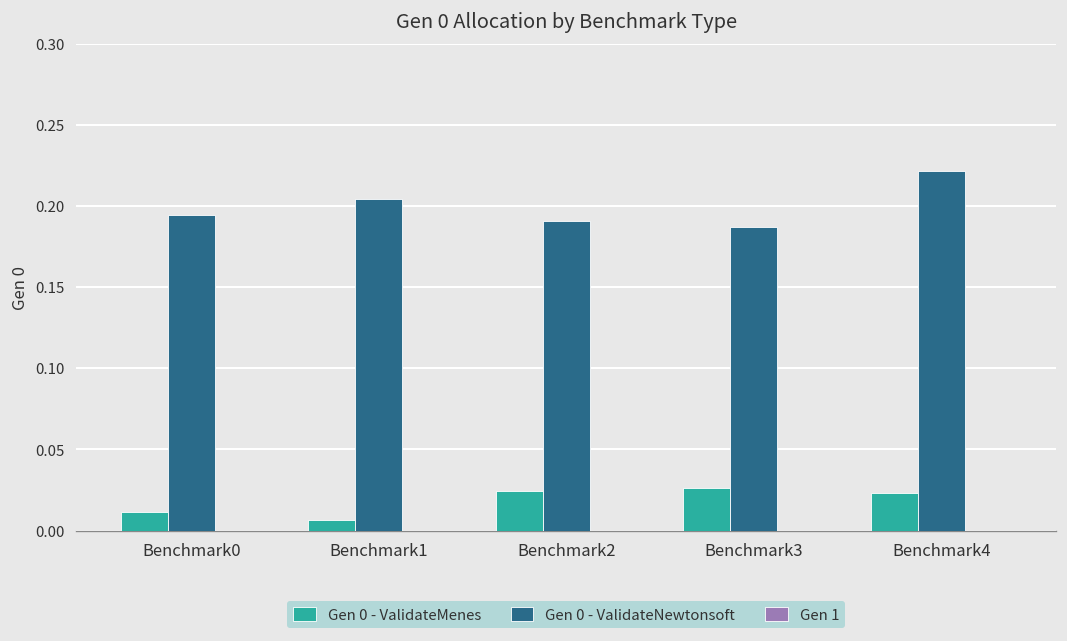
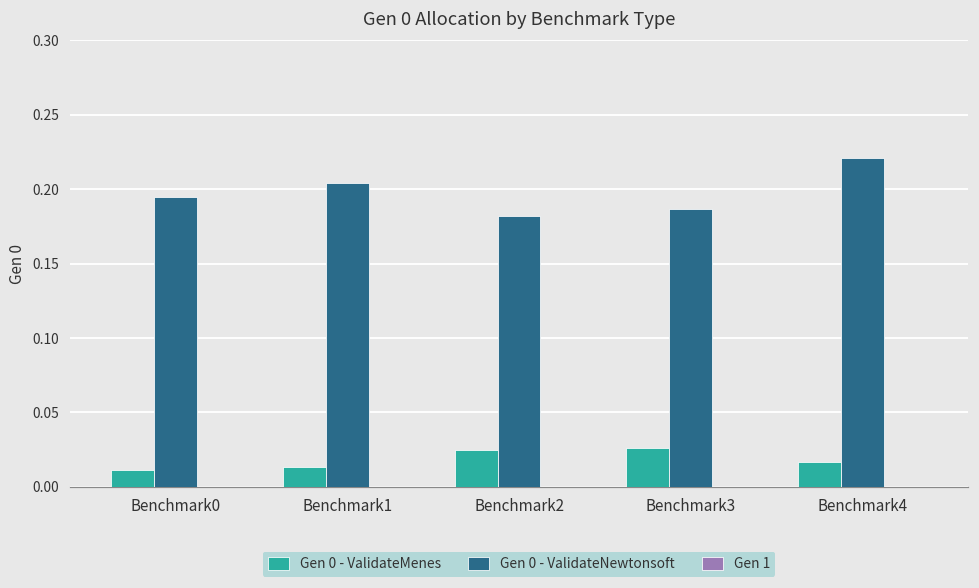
Gen 0 - ValidateMenes, Benchmark1: 0.007 -> 0.013
Gen 0 - ValidateNewtonsoft, Benchmark2: 0.191 -> 0.182
Gen 0 - ValidateMenes, Benchmark4: 0.023 -> 0.017
